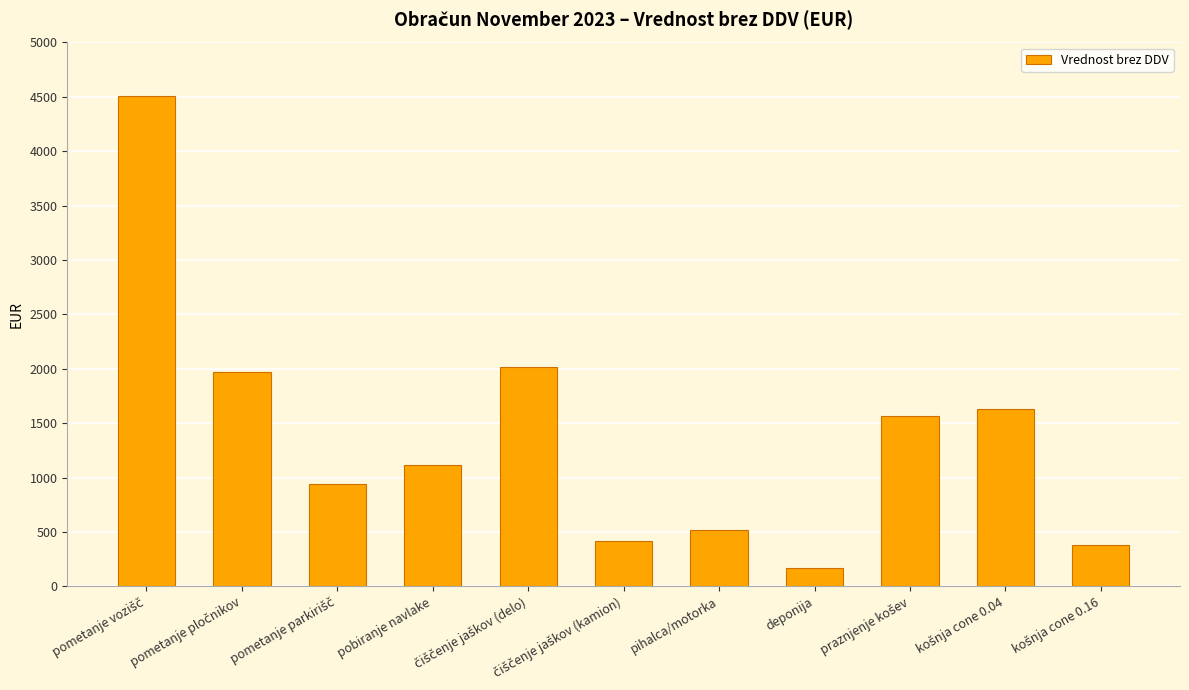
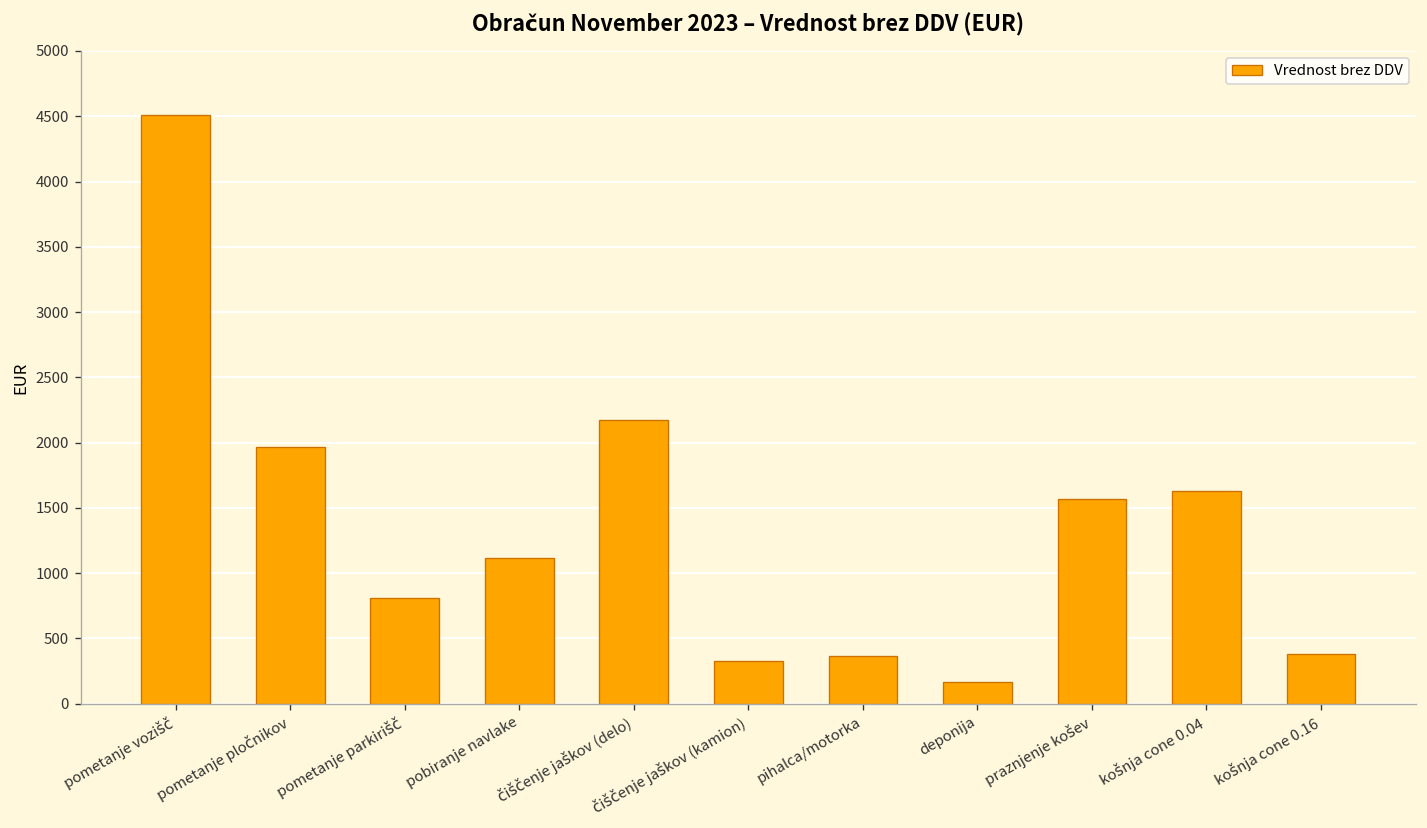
pometanje parkirišč: 950 -> 810
čiščenje jaškov (delo): 2010 -> 2170
čiščenje jaškov (kamion): 410 -> 330
pihalca/motorka: 520 -> 360
